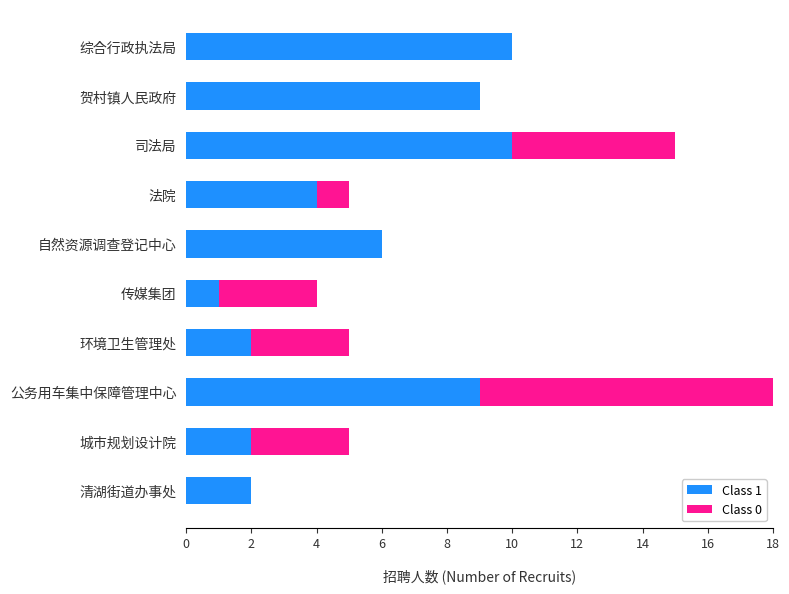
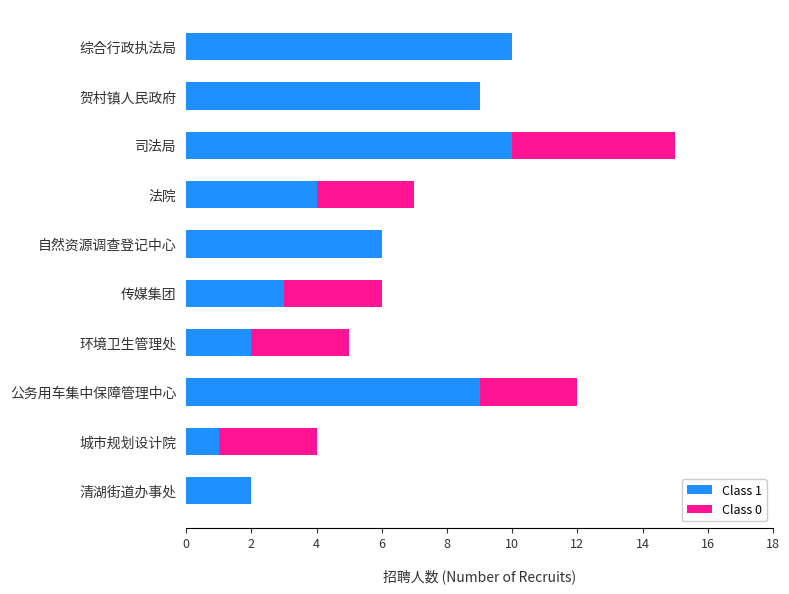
Class 0, 法院: 1 -> 3
Class 1, 传媒集团: 1 -> 3
Class 0, 公务用车集中保障管理中心: 9 -> 3
Class 1, 城市规划设计院: 2 -> 1
